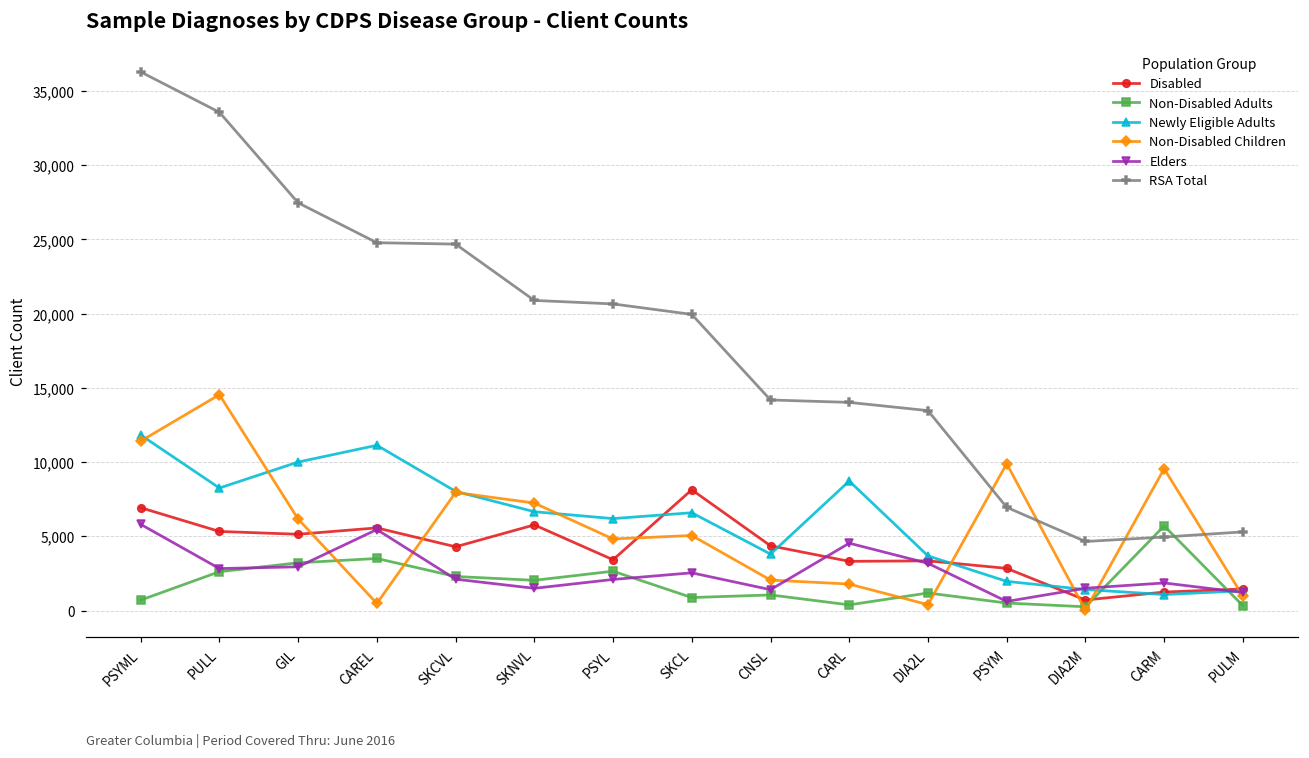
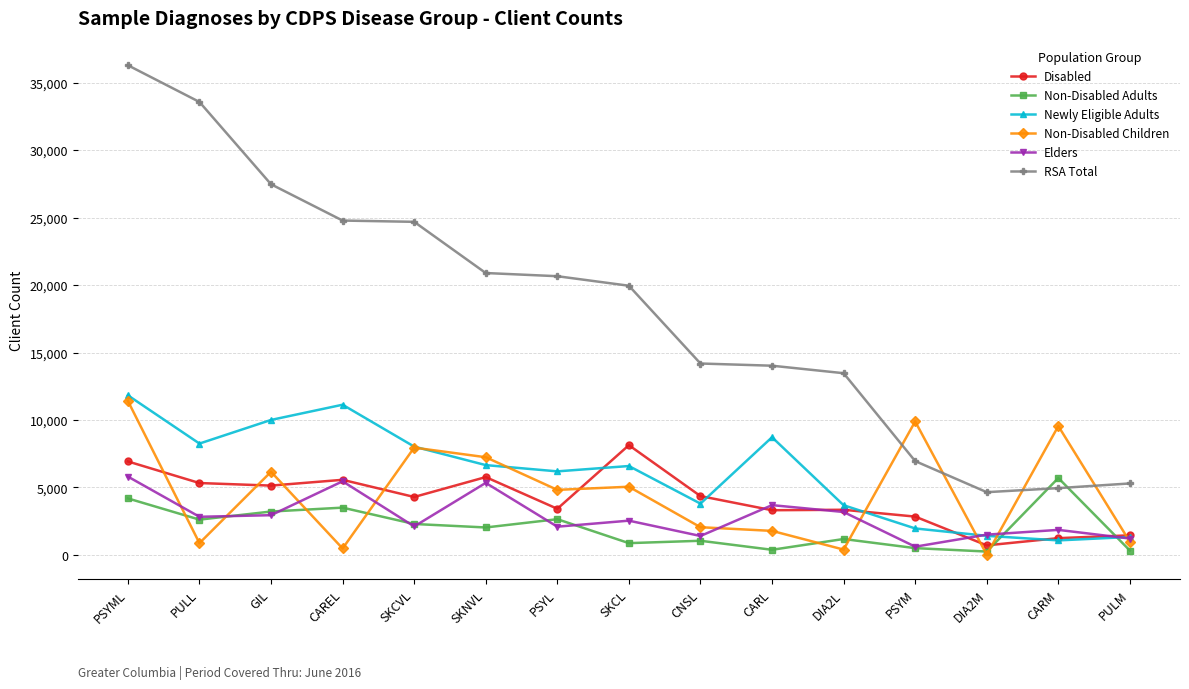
Non-Disabled Adults, PSYML: 700 -> 4,200
Non-Disabled Children, PULL: 14,500 -> 900
Elders, SKNVL: 1,500 -> 5,300
Elders, CARL: 4,500 -> 3,700
